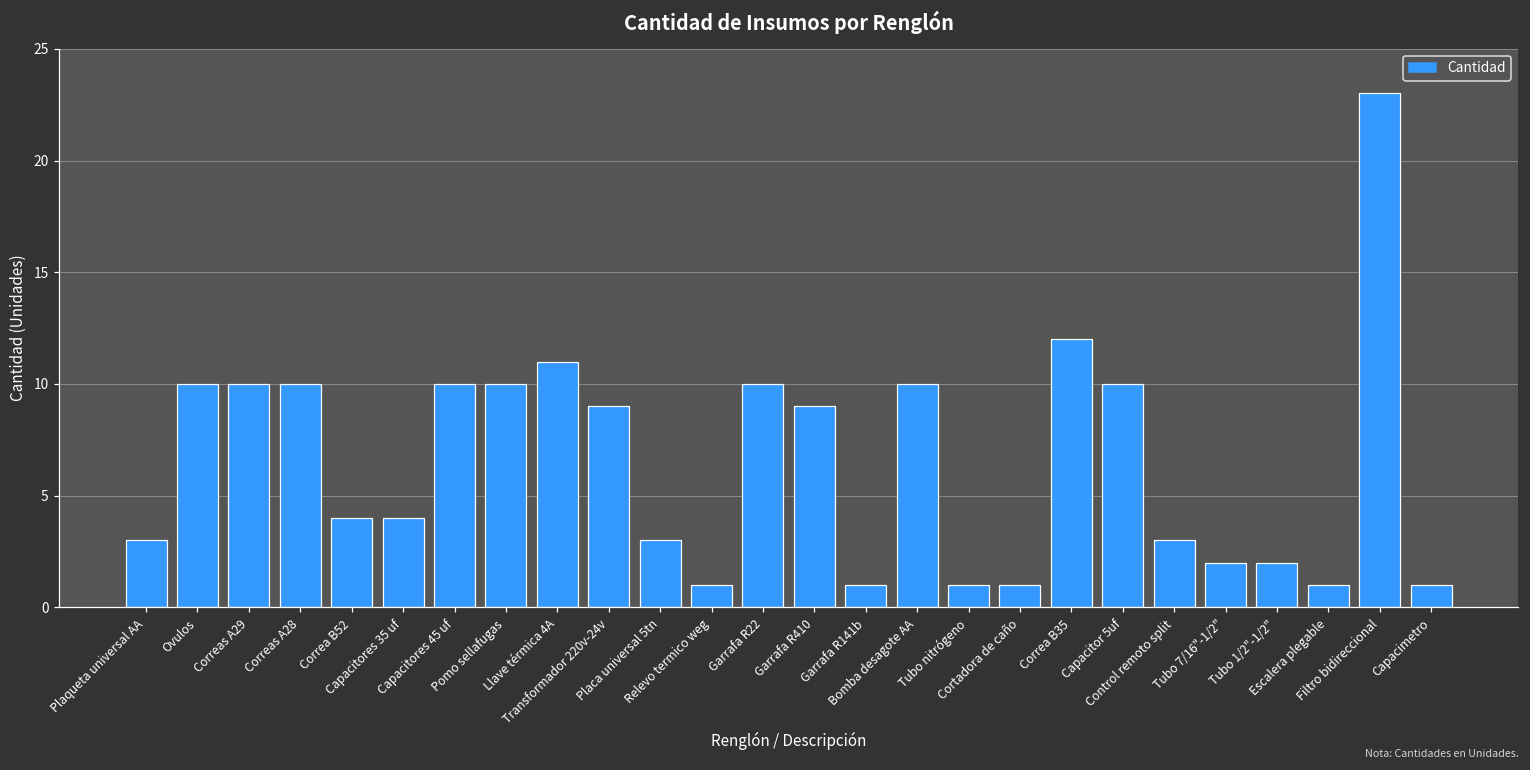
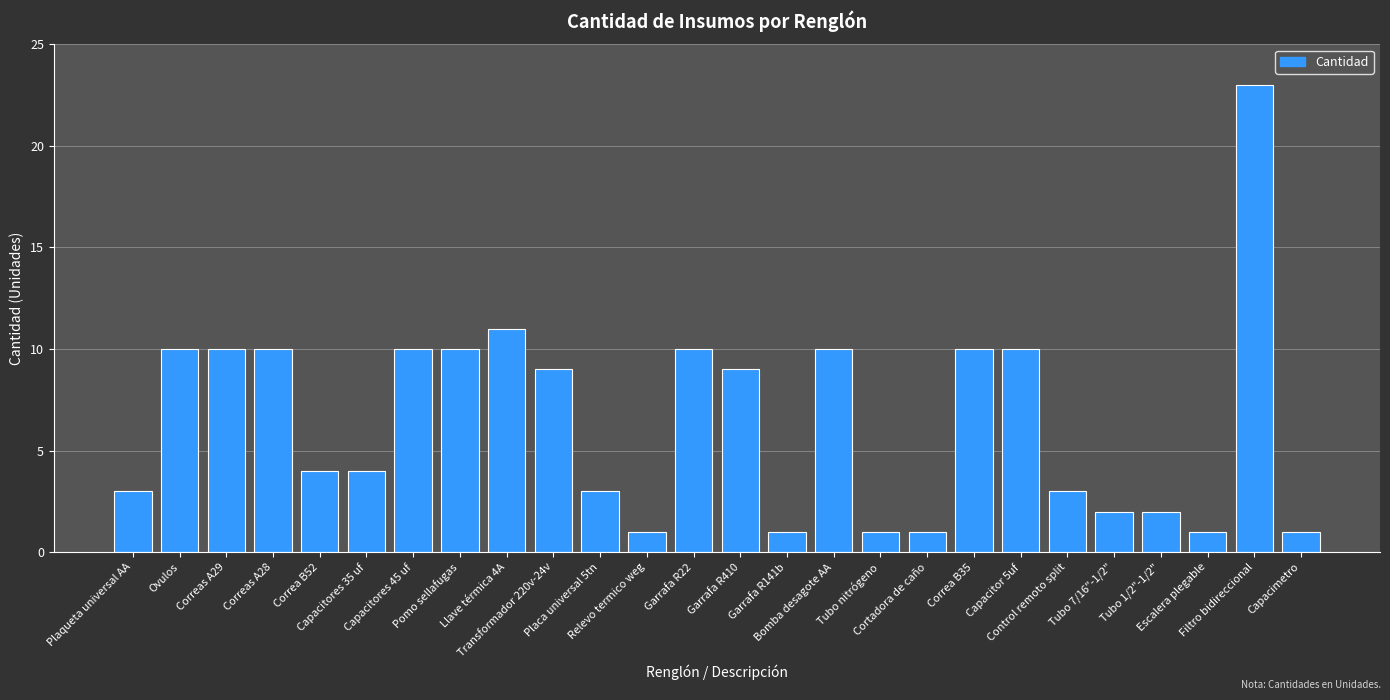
Correa B35: 12 -> 10
